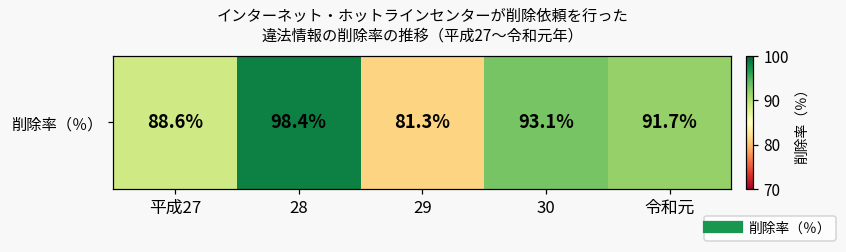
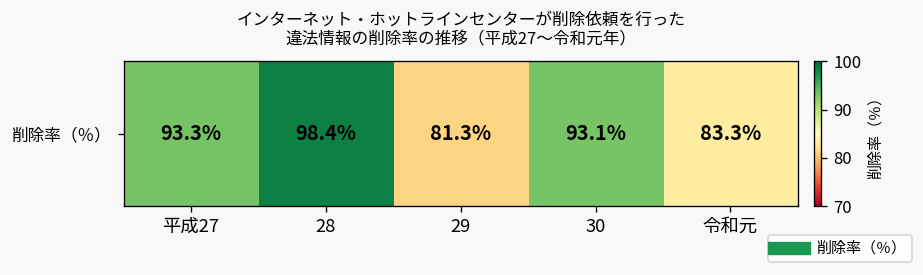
削除率（％）, 平成27: 88.6% -> 93.3%
削除率（％）, 令和元: 91.7% -> 83.3%
